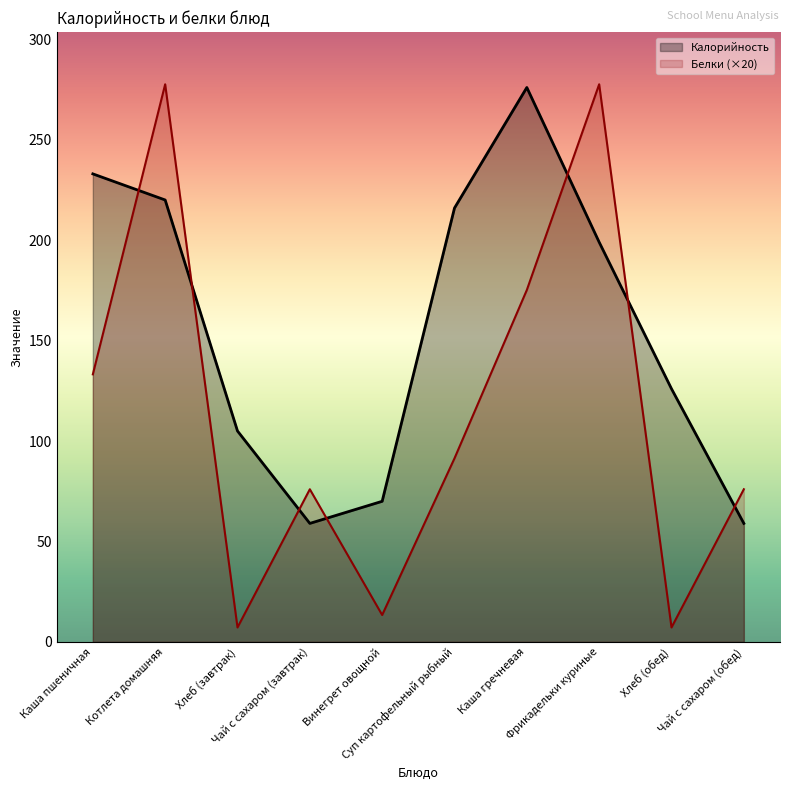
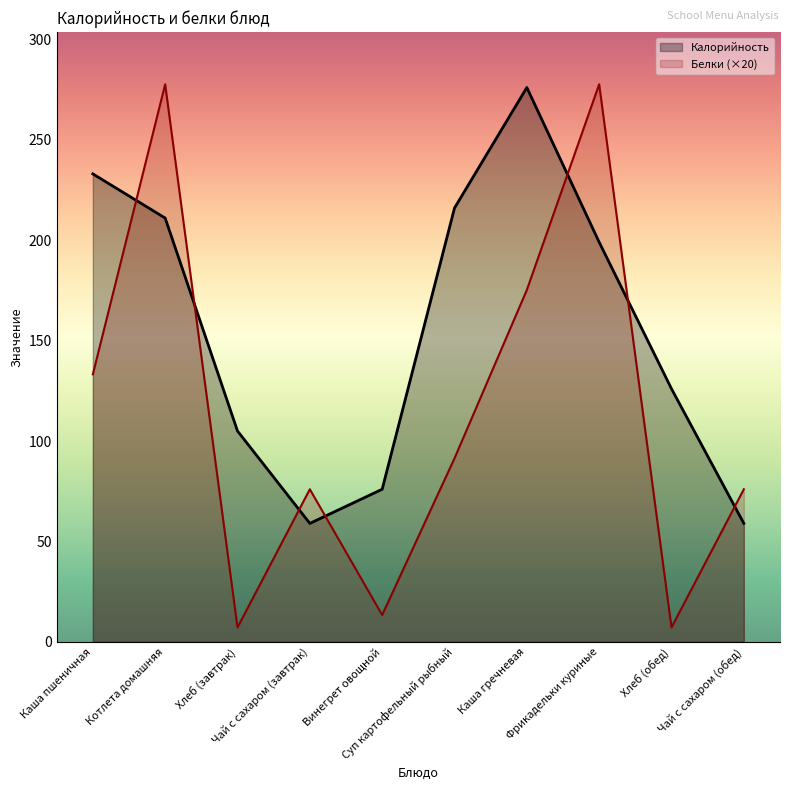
Калорийность, Котлета домашняя: 220 -> 211
Калорийность, Винегрет овощной: 70 -> 76
